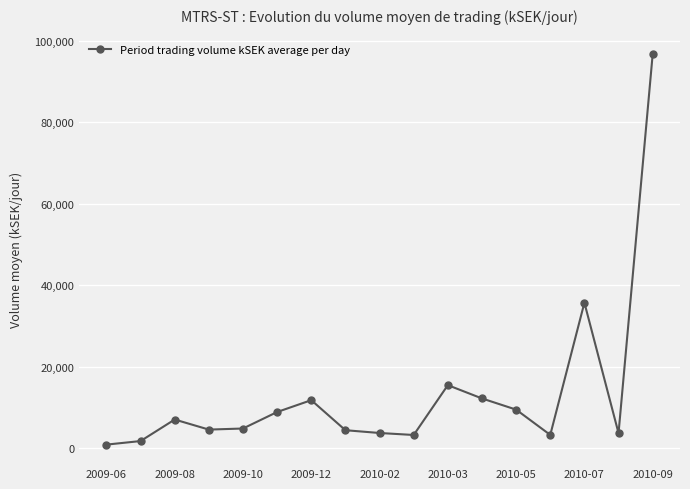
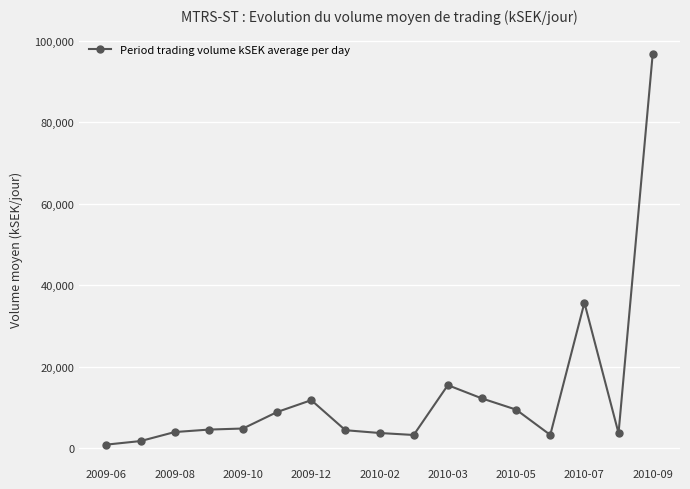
2009-08: 7,000 -> 4,000
